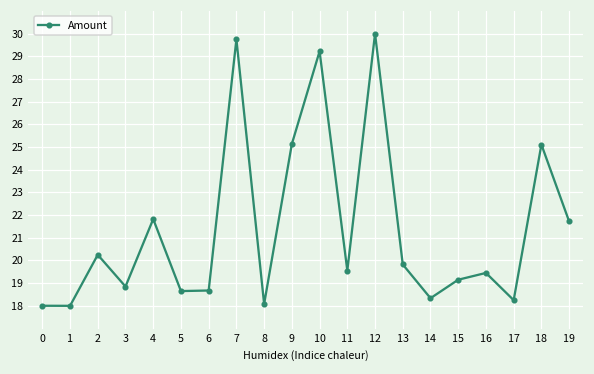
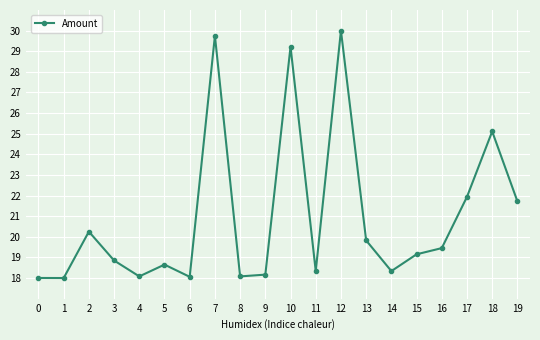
4: 21.8 -> 18.1
6: 18.7 -> 18.1
9: 25.1 -> 18.2
11: 19.6 -> 18.3
17: 18.3 -> 21.9
